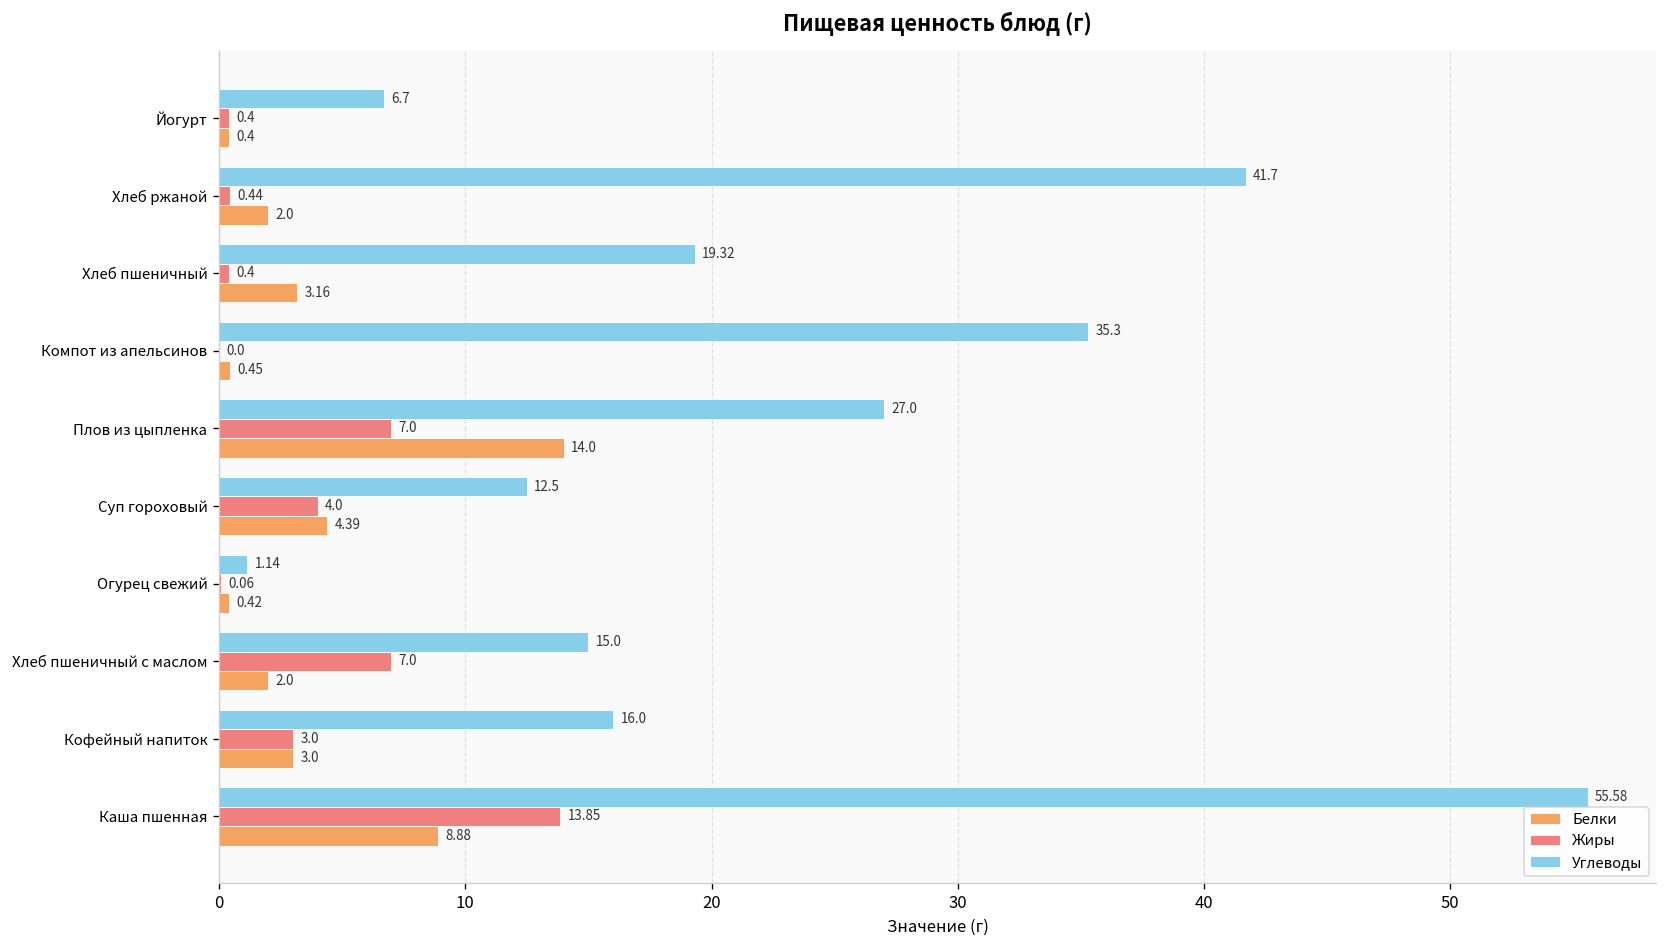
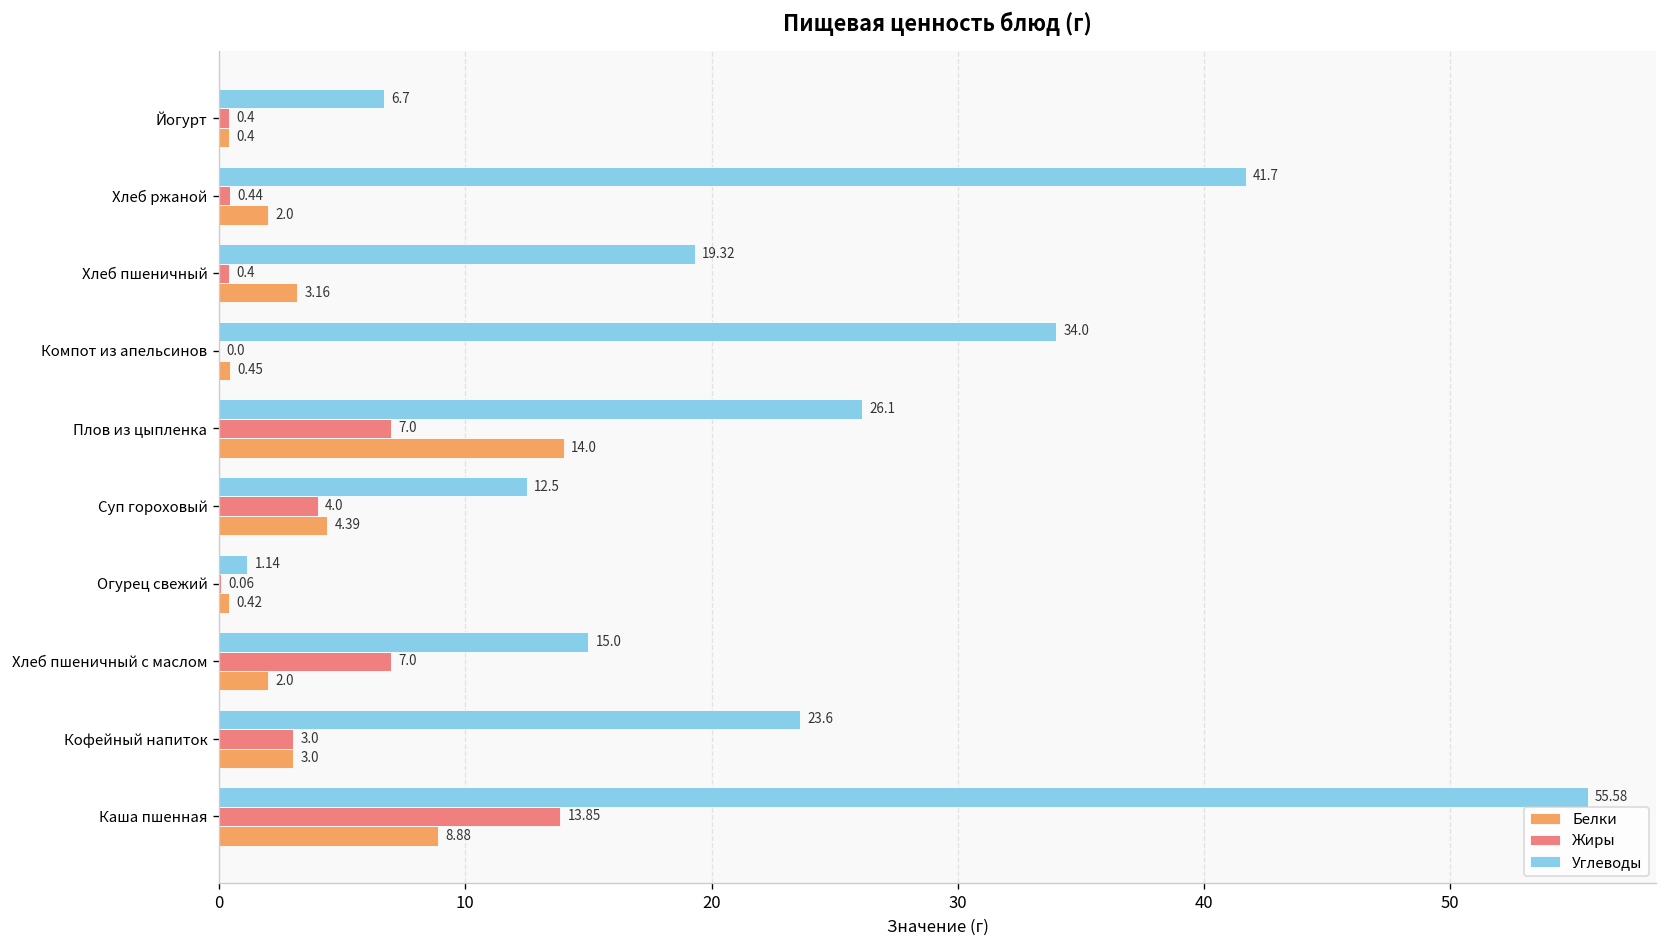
Углеводы, Компот из апельсинов: 35.3 -> 34.0
Углеводы, Плов из цыпленка: 27.0 -> 26.1
Углеводы, Кофейный напиток: 16.0 -> 23.6
